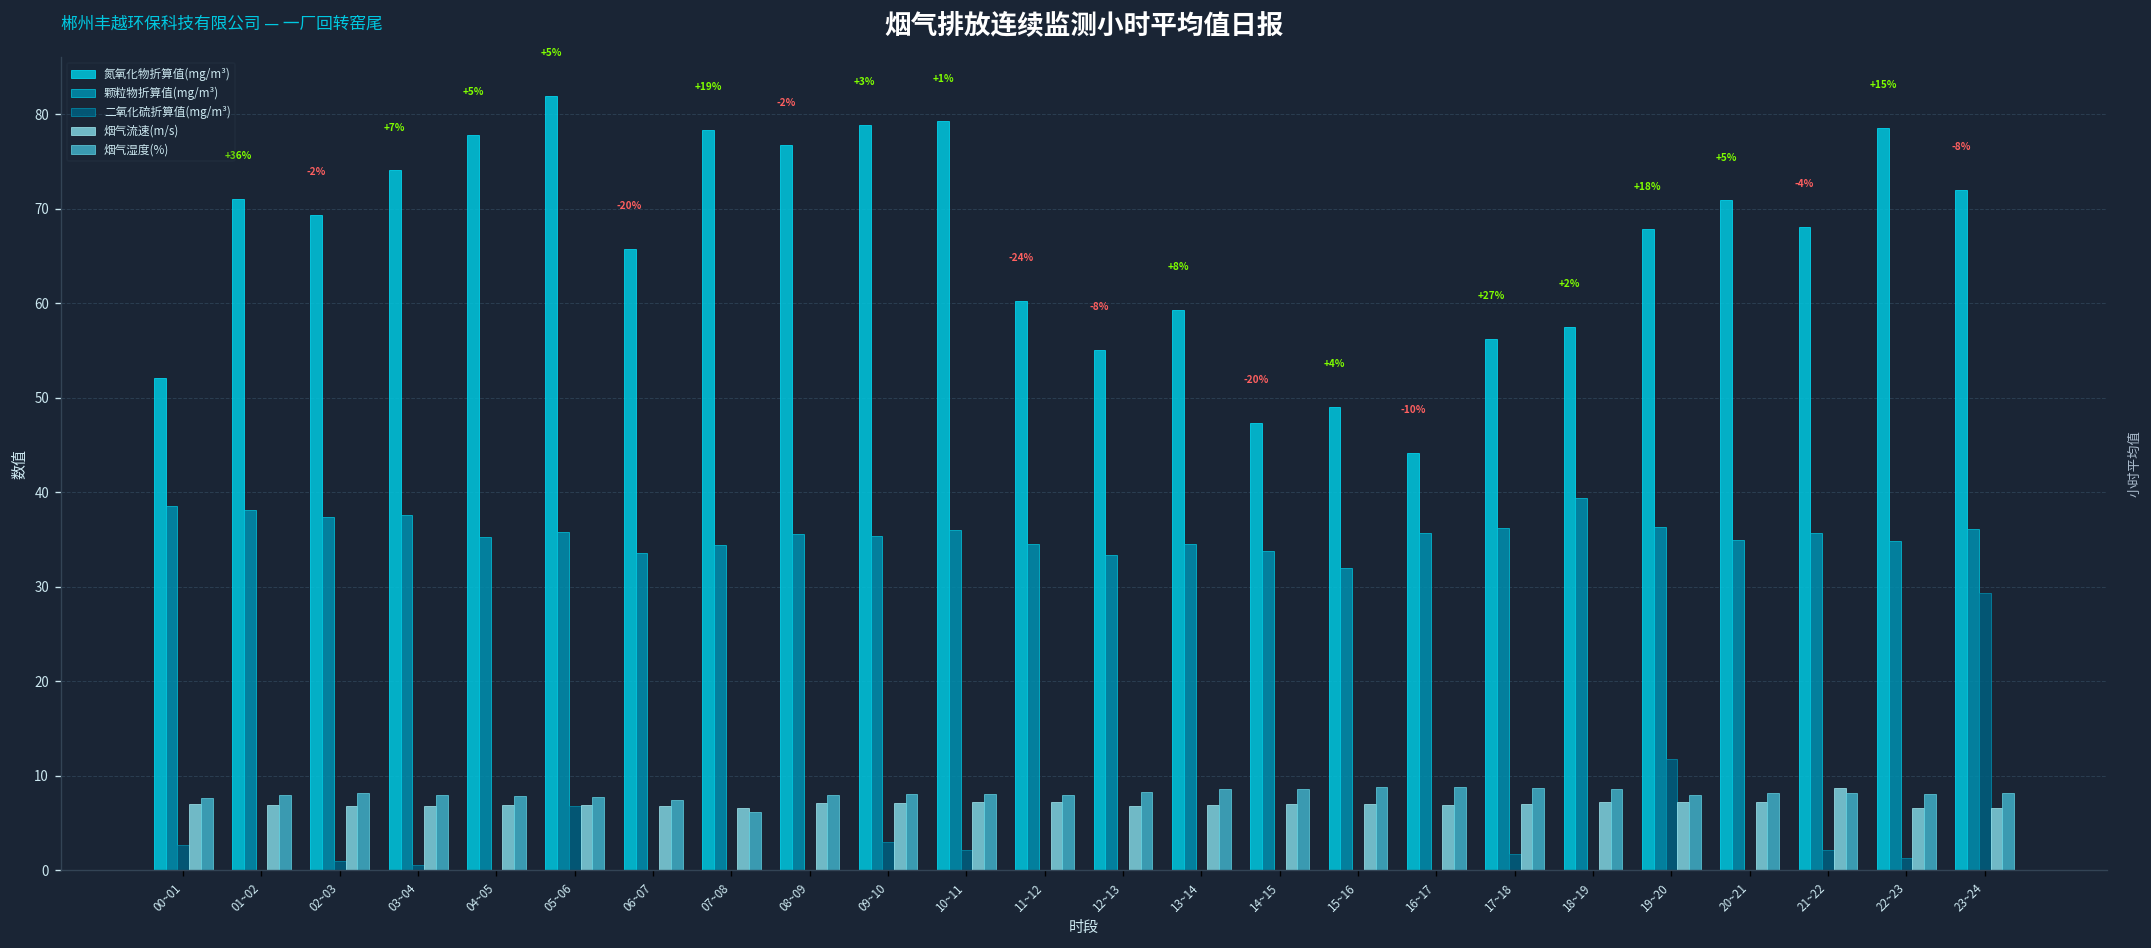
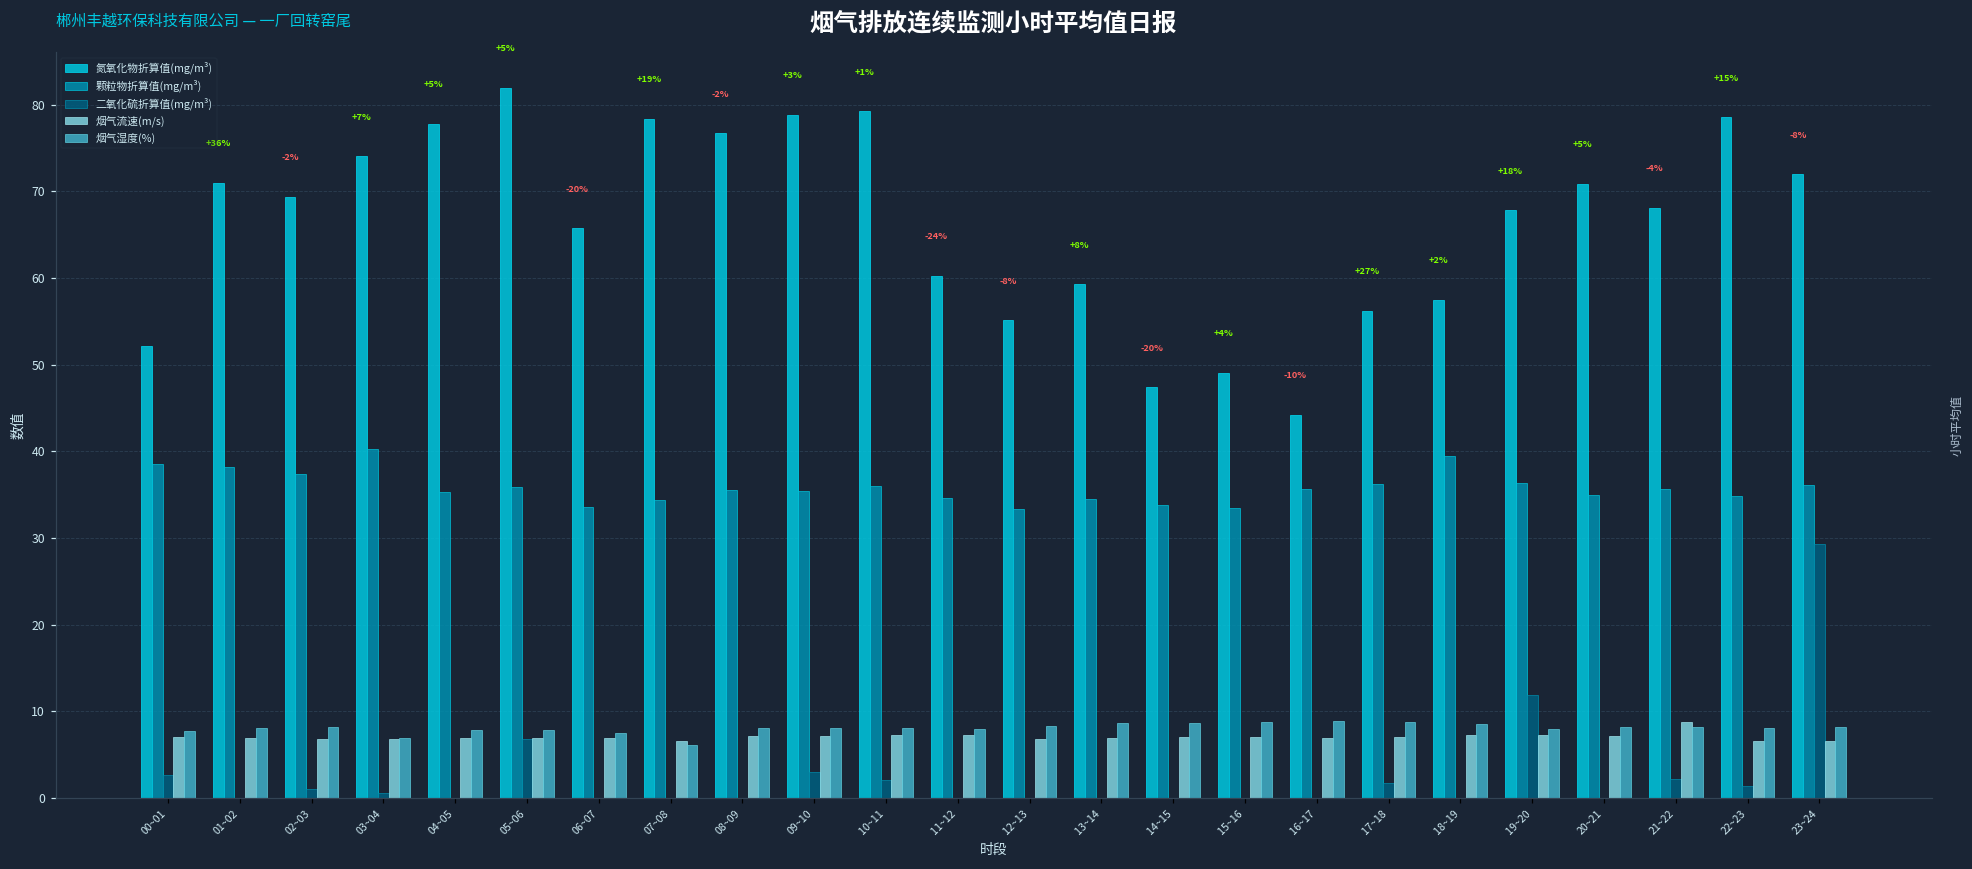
颗粒物折算值(mg/m³), 03~04: 38 -> 40
烟气湿度(%), 03~04: 8 -> 7
颗粒物折算值(mg/m³), 15~16: 32 -> 33
